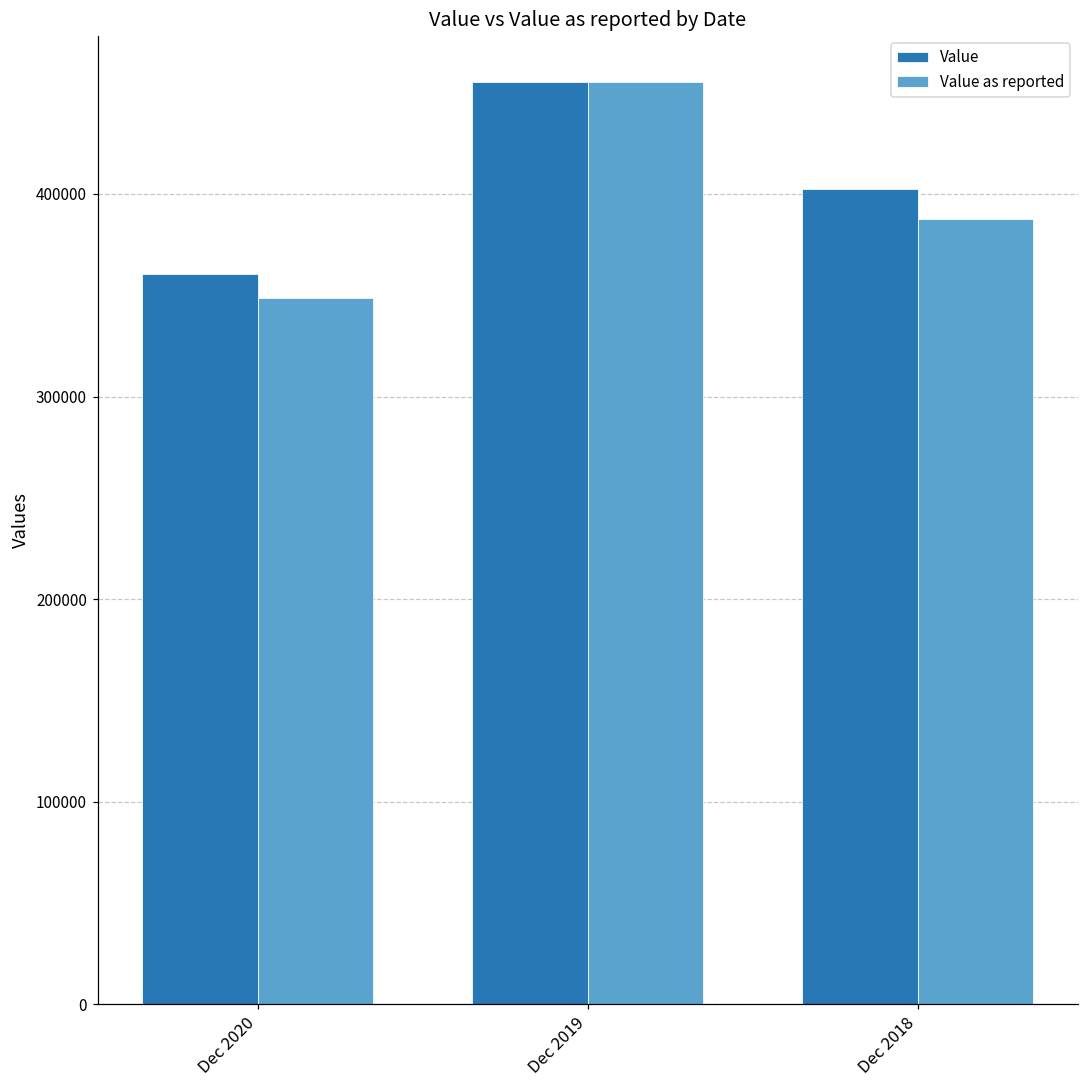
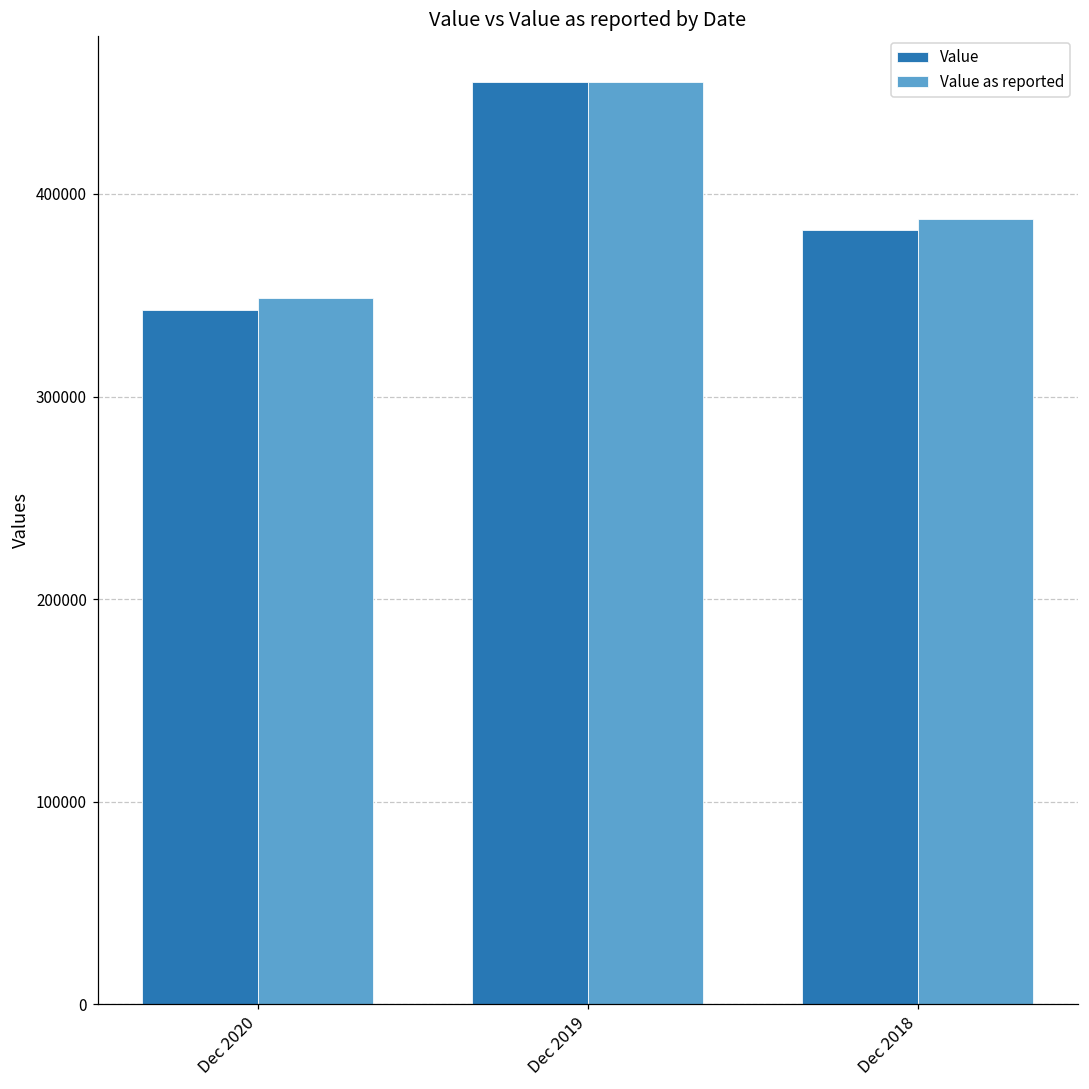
Value, Dec 2020: 361000 -> 343000
Value, Dec 2018: 403000 -> 382000
